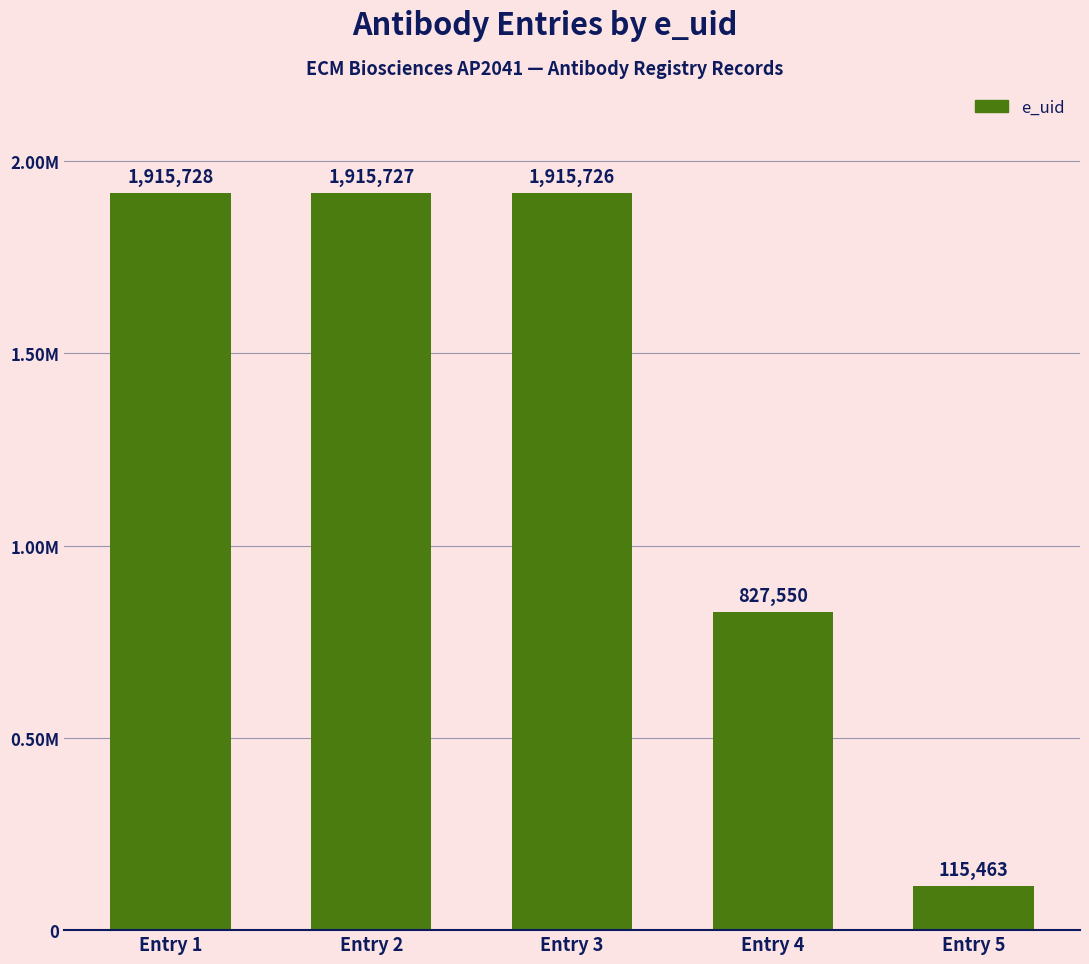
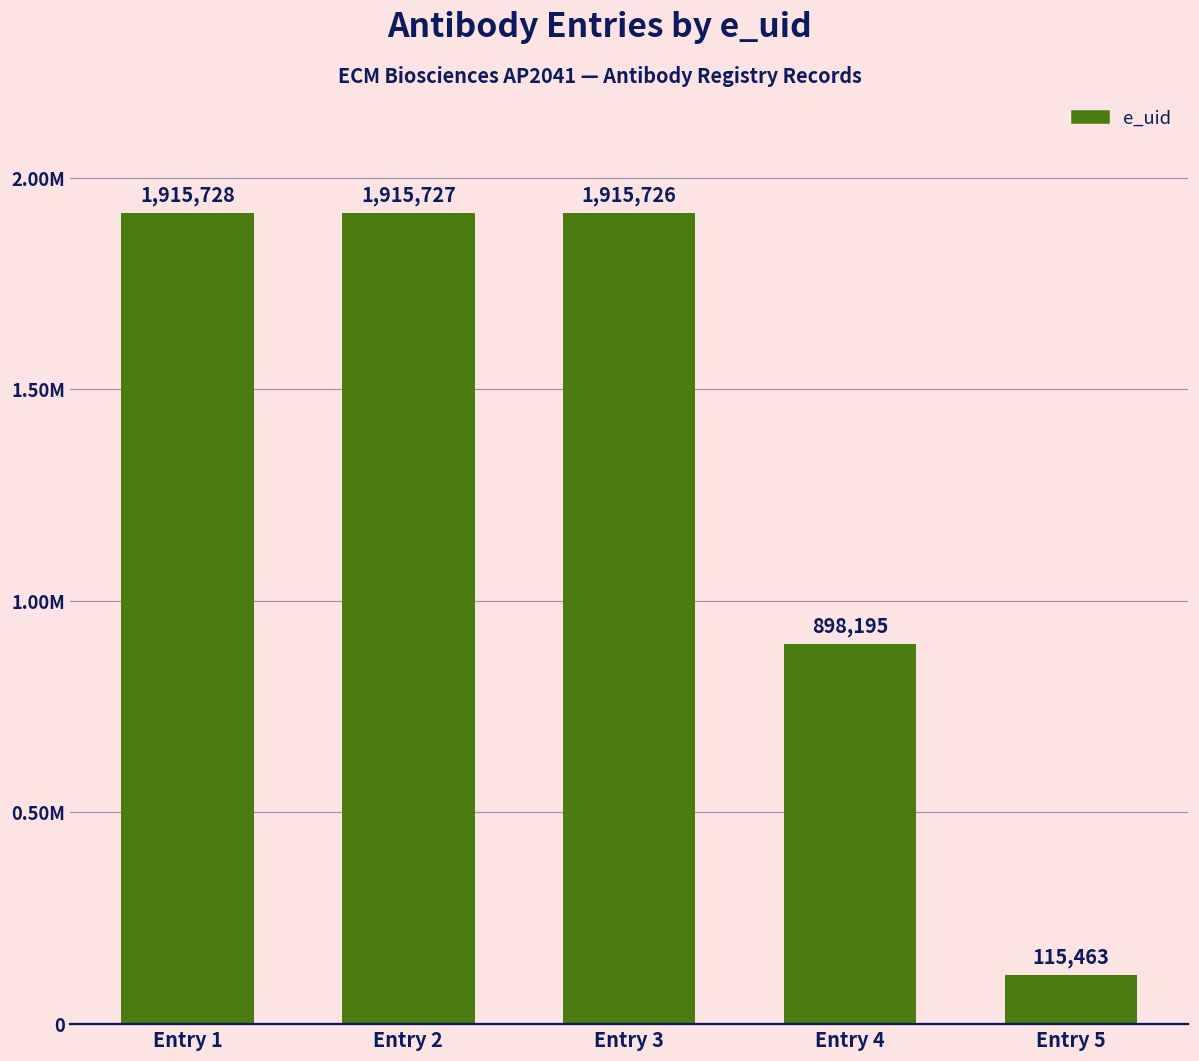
Entry 4: 827,550 -> 898,195
